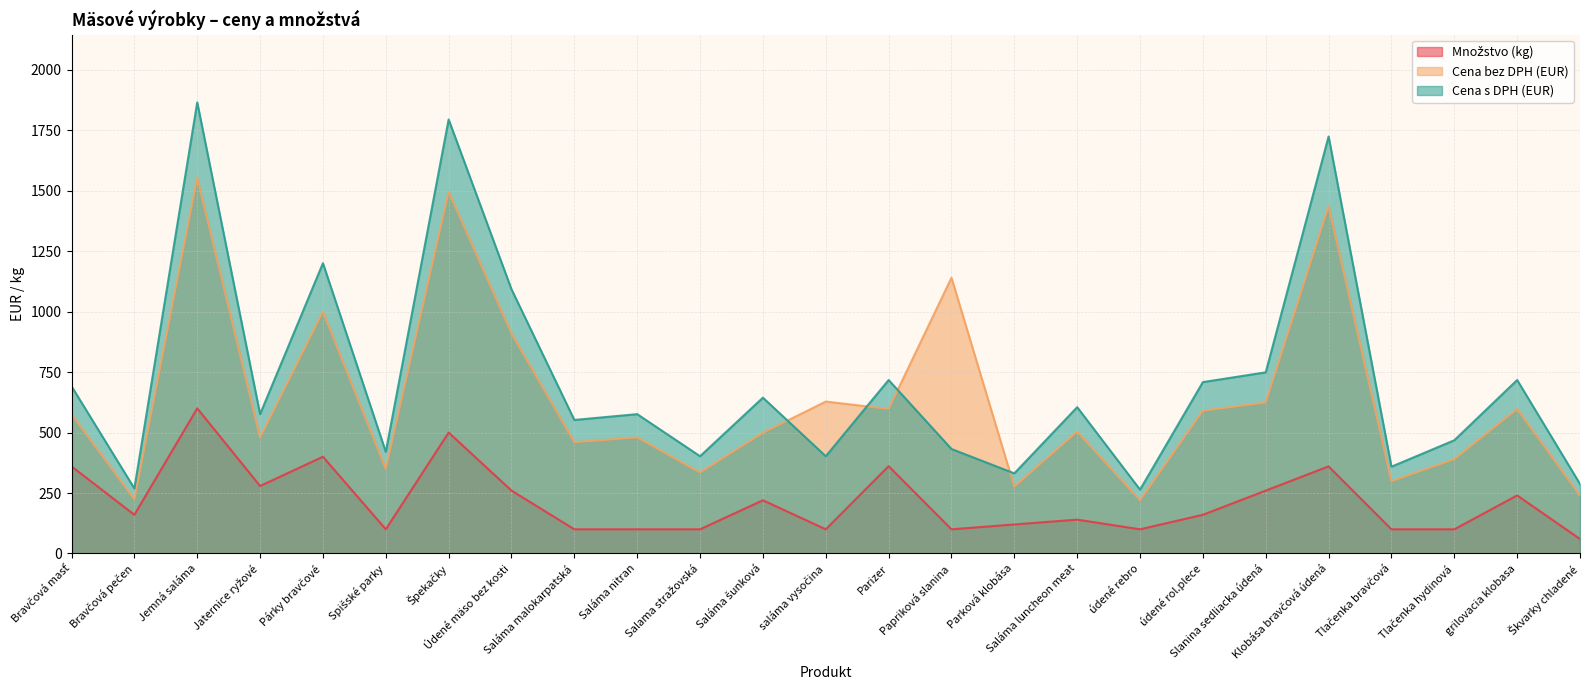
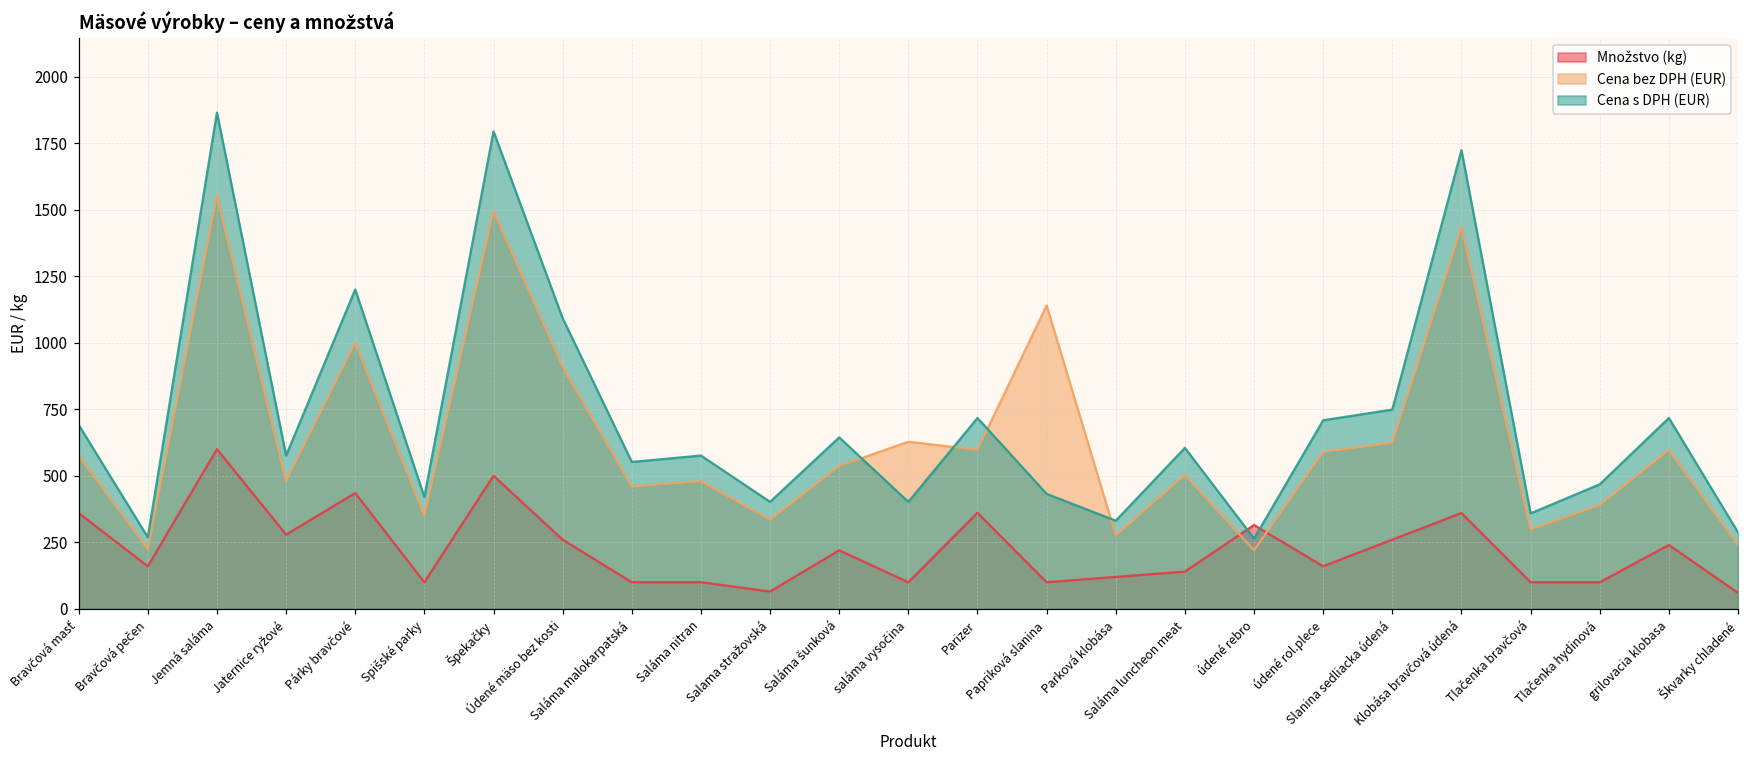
Množstvo (kg), Párky bravčové: 400 -> 440
Množstvo (kg), Salama stražovská: 100 -> 70
Cena bez DPH (EUR), Saláma šunková: 500 -> 540
Množstvo (kg), údené rebro: 100 -> 320
